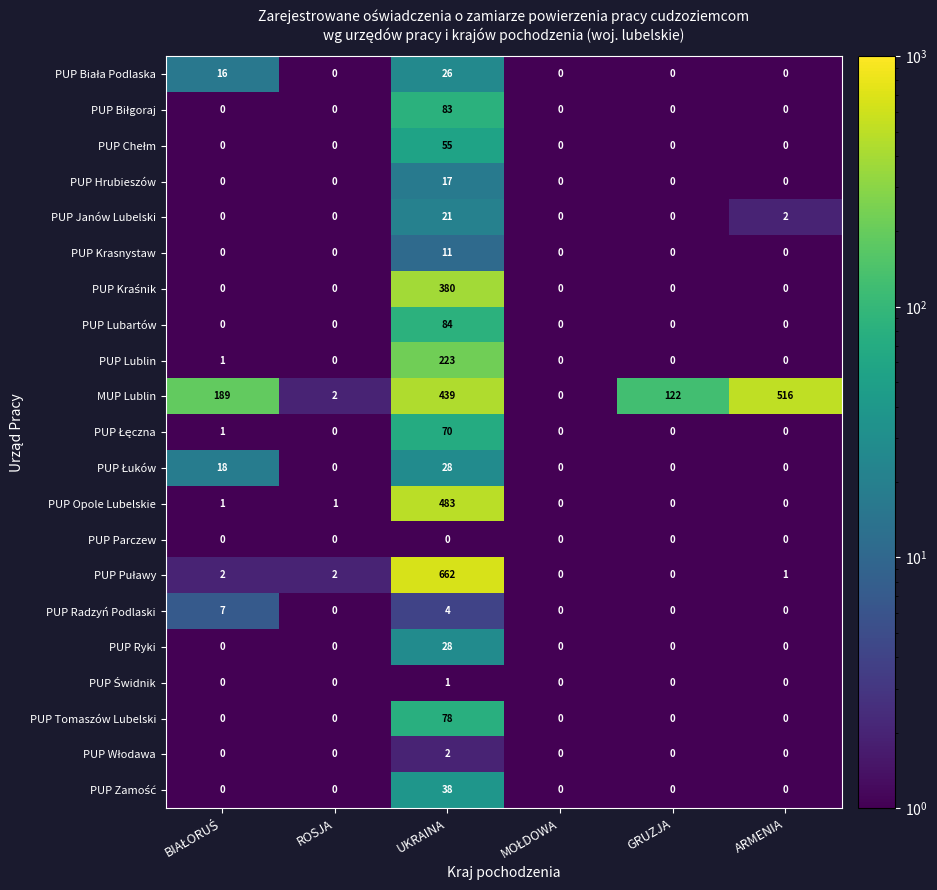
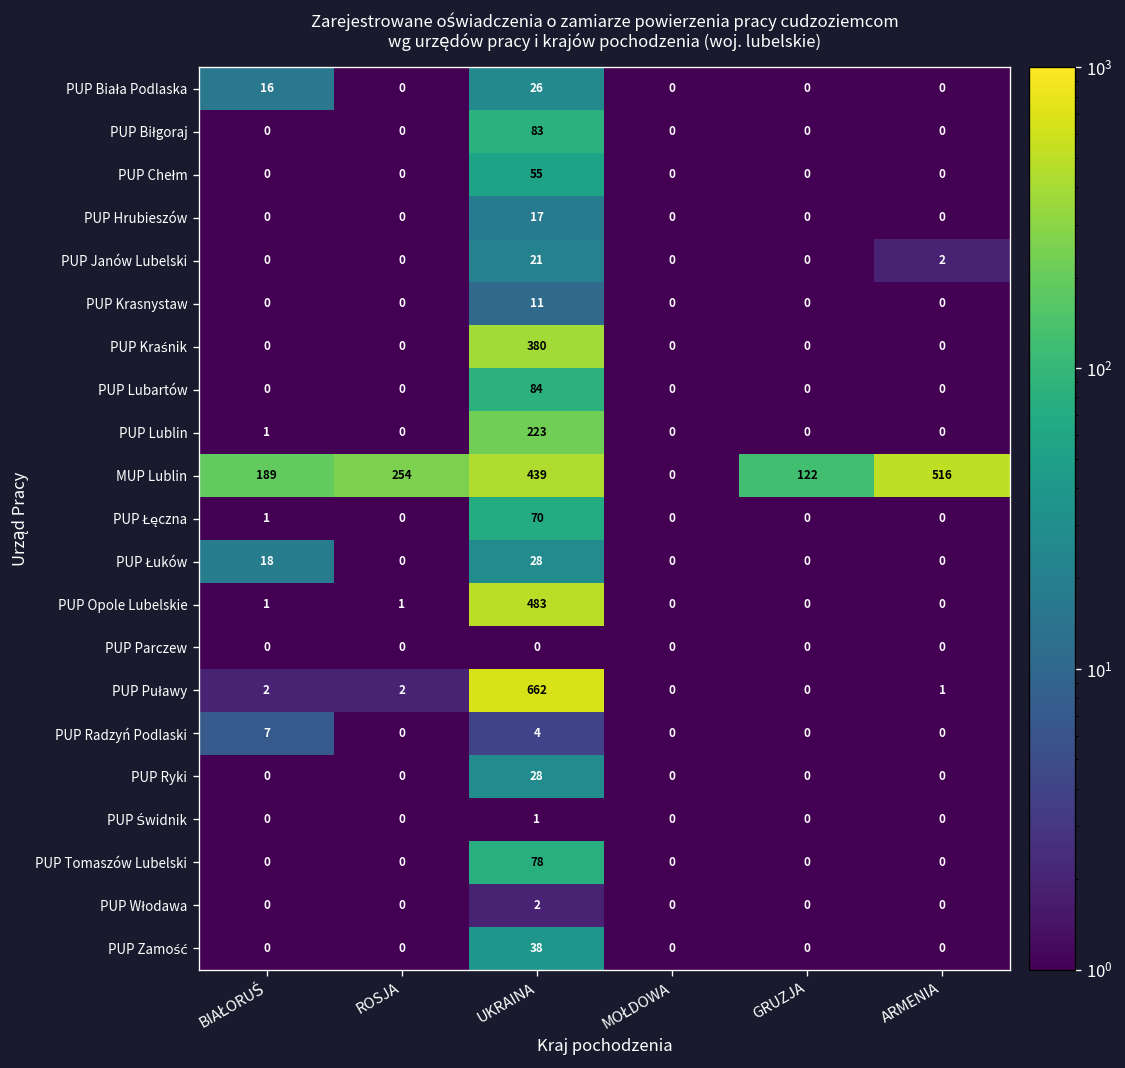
MUP Lublin, ROSJA: 2 -> 254
